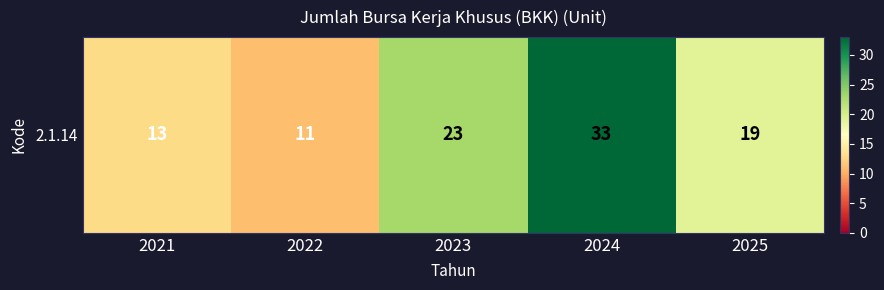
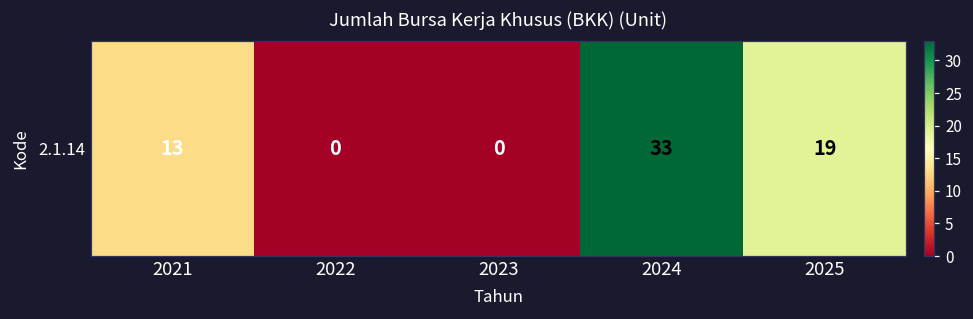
2.1.14, 2022: 11 -> 0
2.1.14, 2023: 23 -> 0
